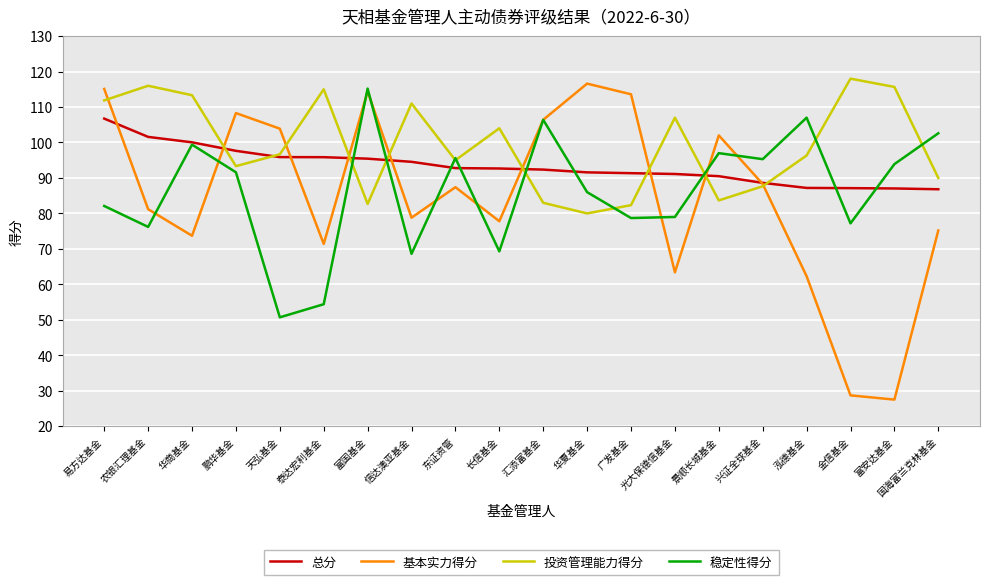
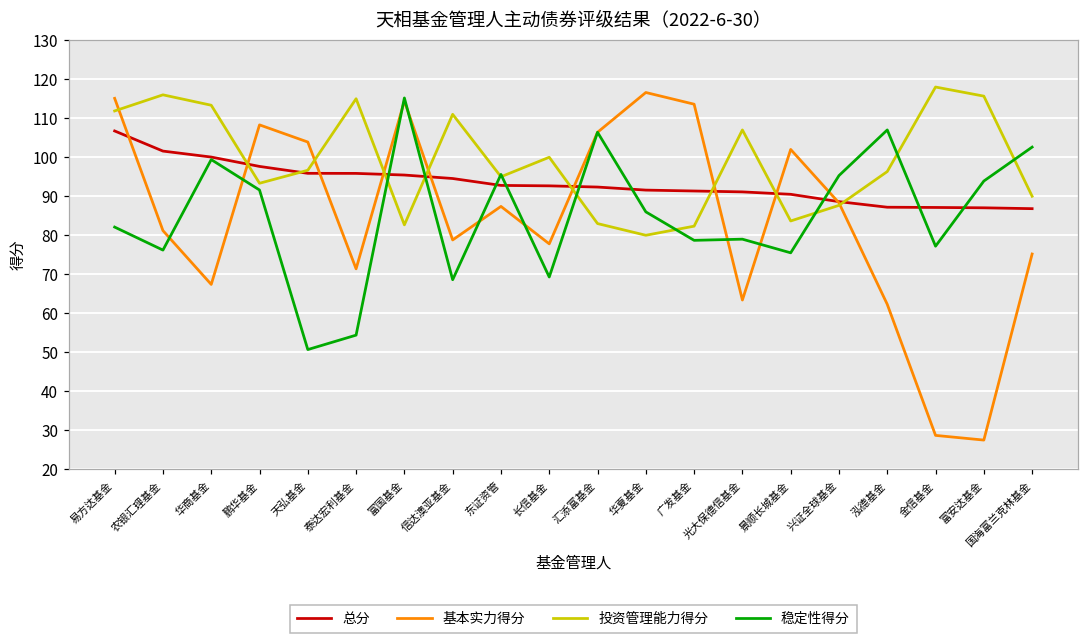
基本实力得分, 华商基金: 74 -> 67
投资管理能力得分, 长信基金: 104 -> 100
稳定性得分, 景顺长城基金: 97 -> 76
